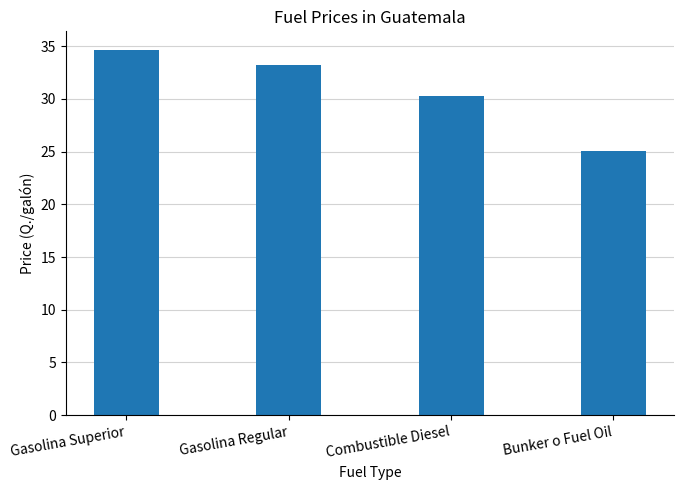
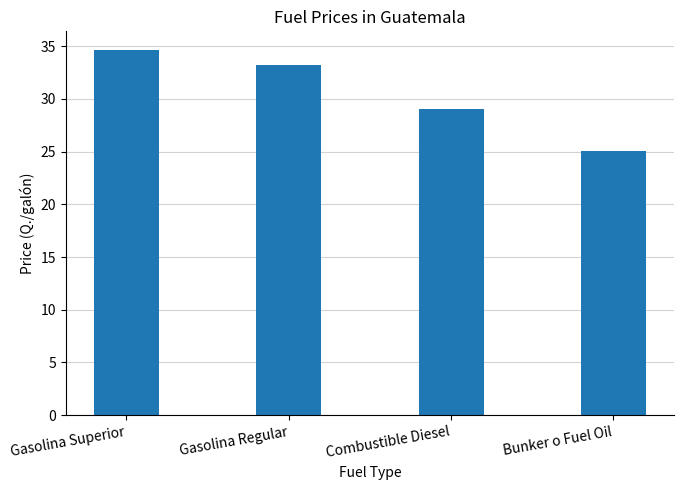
Combustible Diesel: 30.2 -> 29.0
